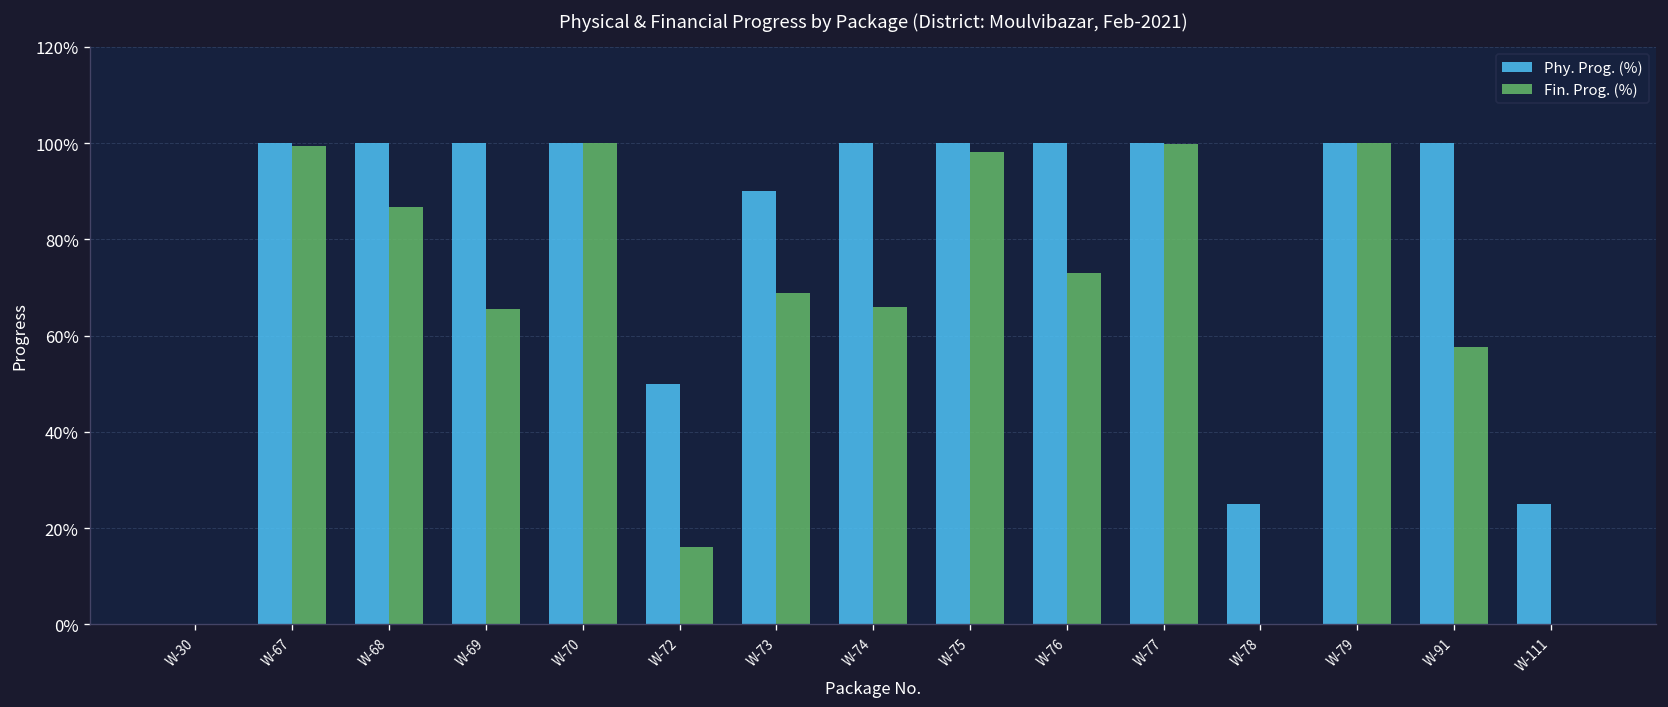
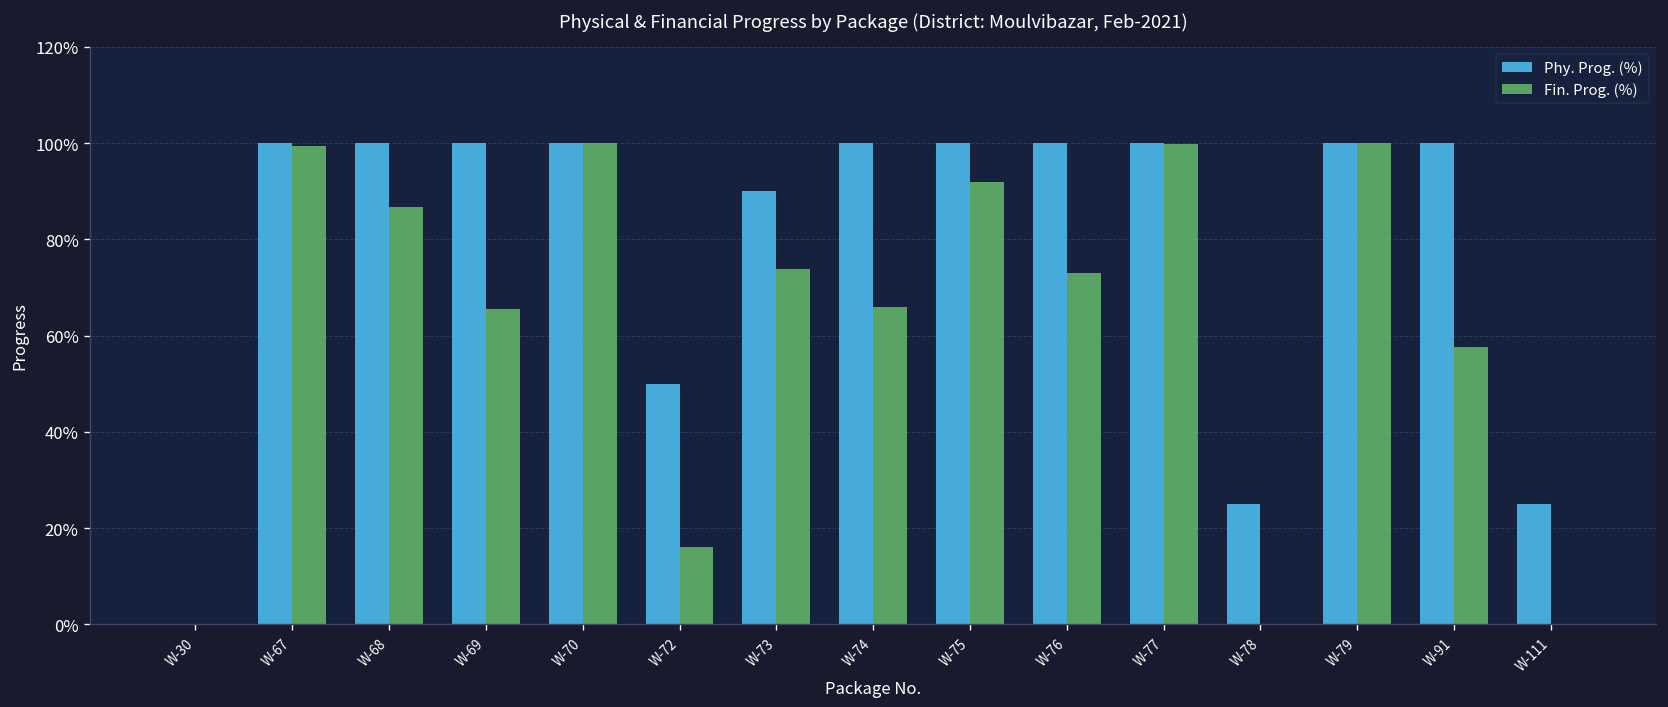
Fin. Prog. (%), W-73: 69% -> 74%
Fin. Prog. (%), W-75: 98% -> 92%
